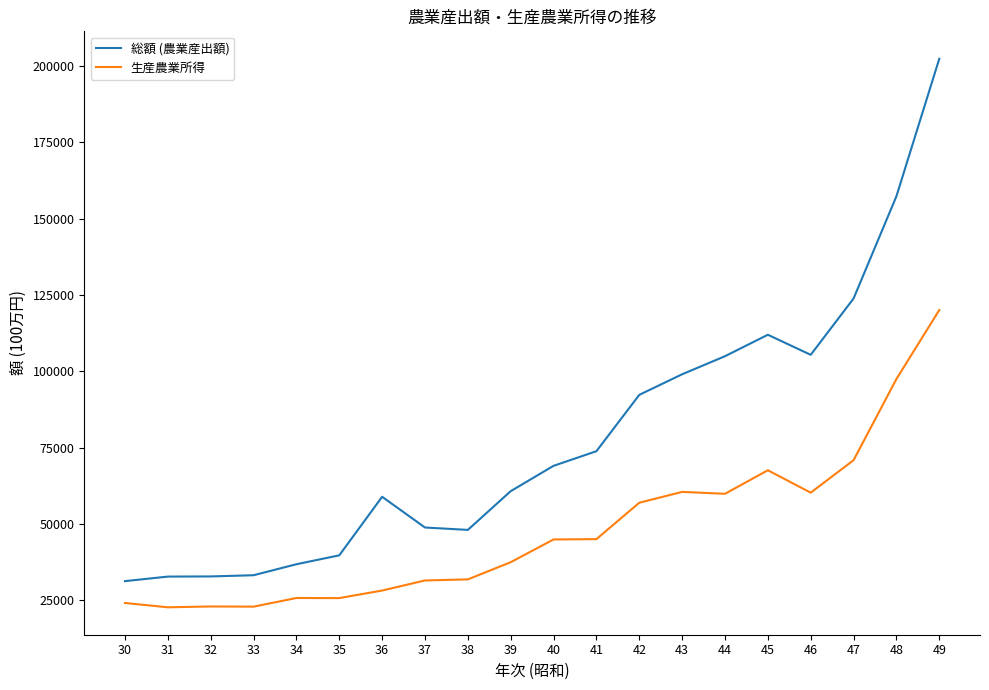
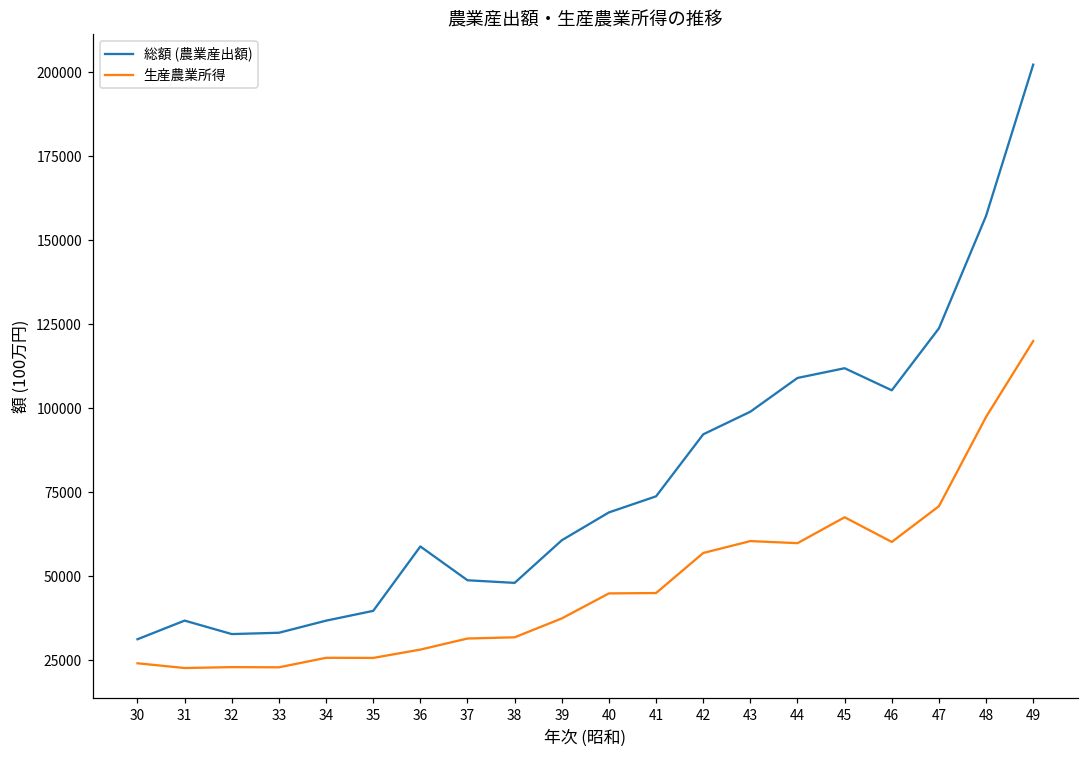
総額 (農業産出額), 31: 33000 -> 37000
総額 (農業産出額), 44: 105000 -> 109000
